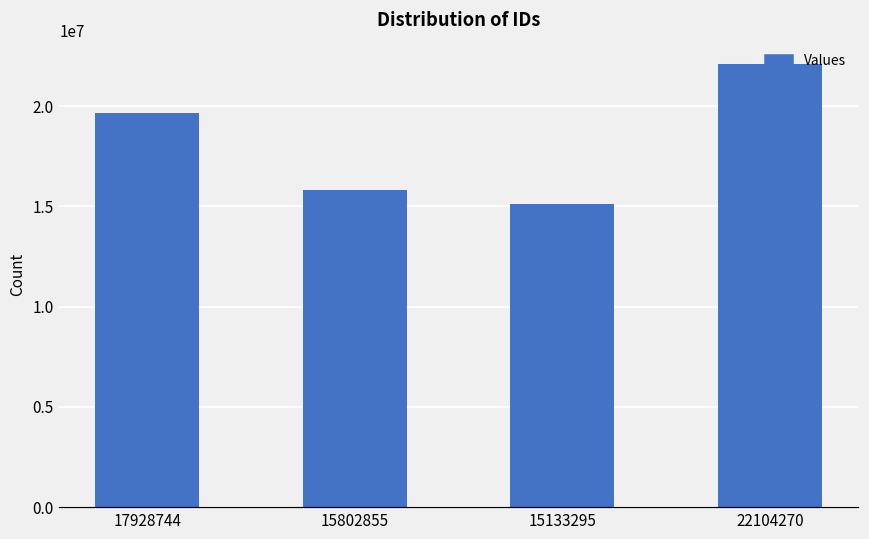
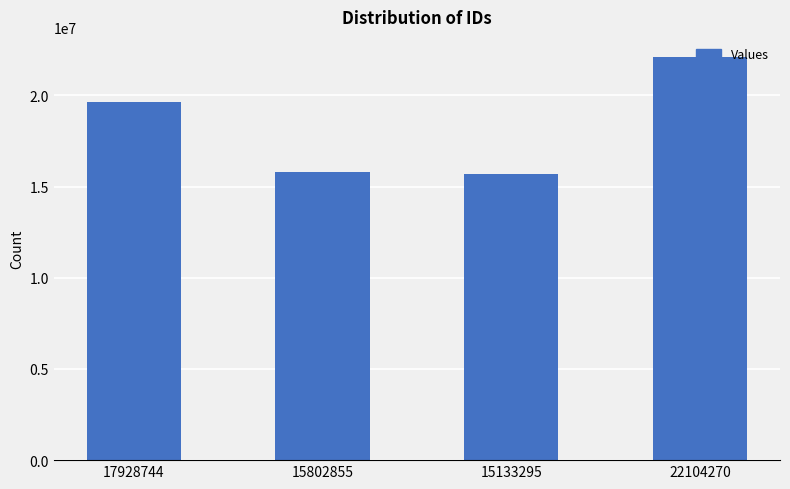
15133295: 15100000 -> 15700000
